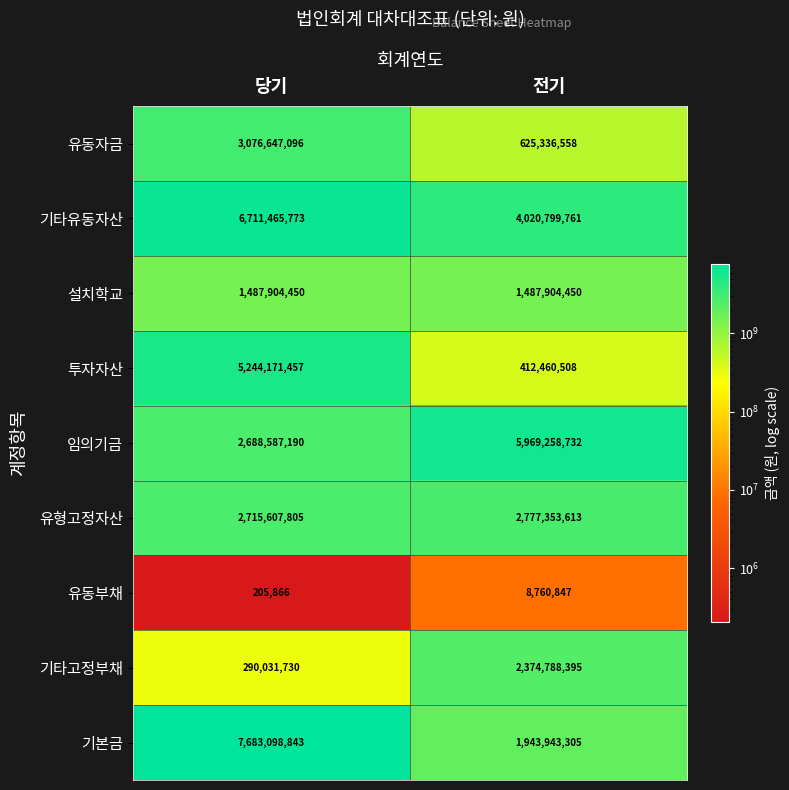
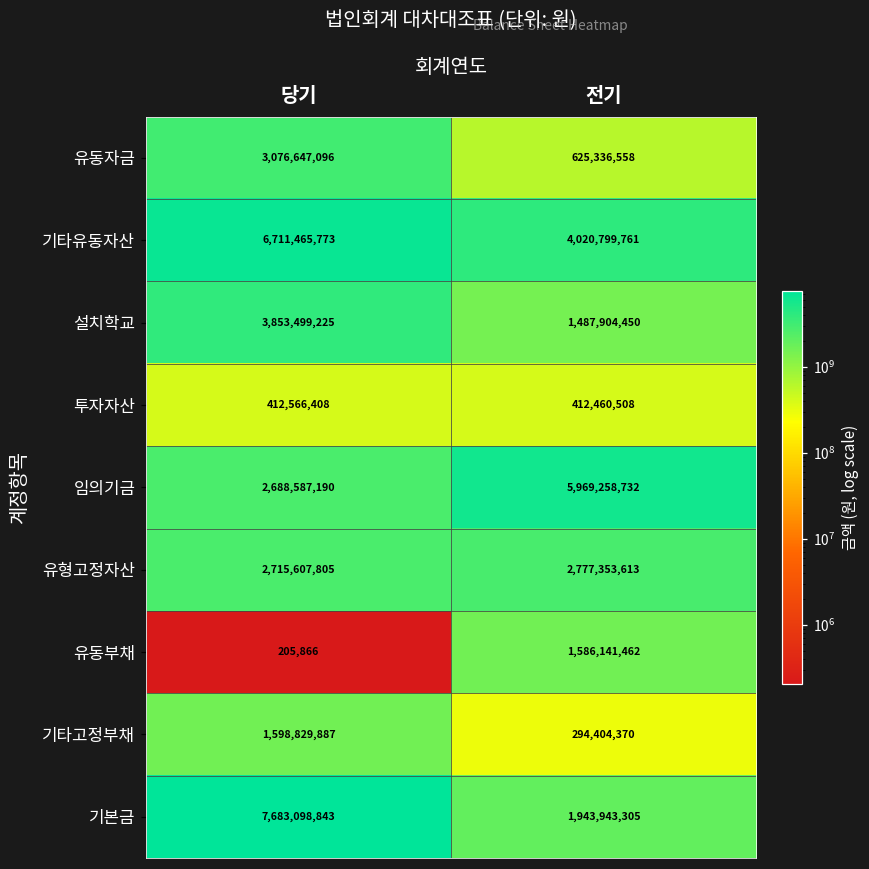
설치학교, 당기: 1,487,904,450 -> 3,853,499,225
투자자산, 당기: 5,244,171,457 -> 412,566,408
유동부채, 전기: 8,760,847 -> 1,586,141,462
기타고정부채, 당기: 290,031,730 -> 1,598,829,887
기타고정부채, 전기: 2,374,788,395 -> 294,404,370
